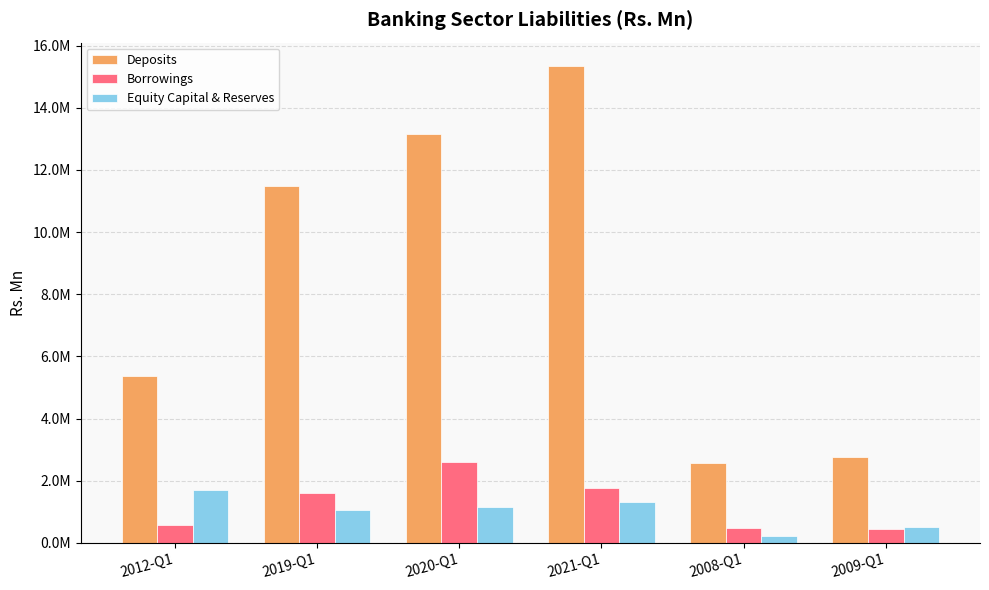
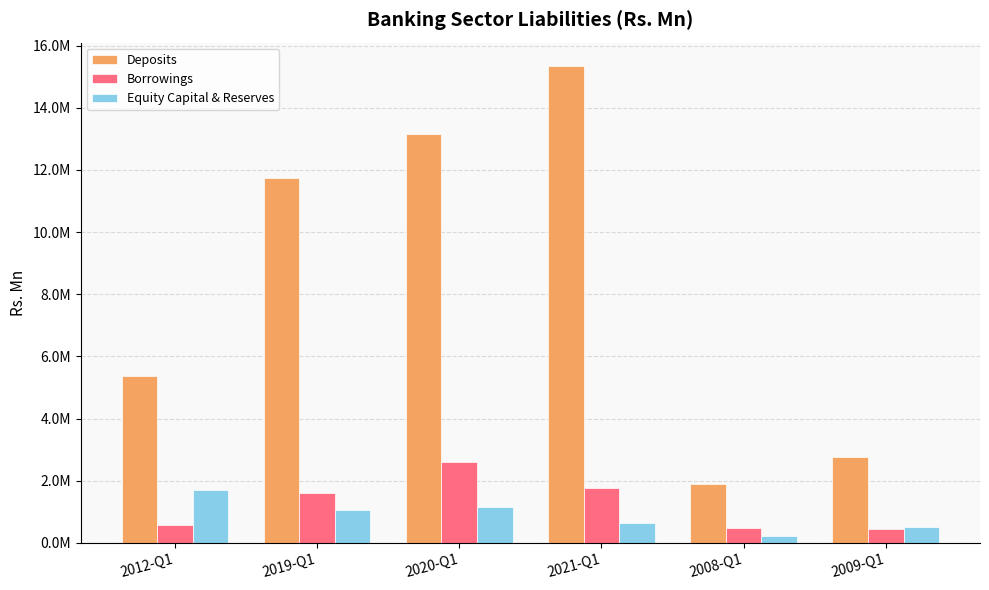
Deposits, 2019-Q1: 11500000 -> 11700000
Equity Capital & Reserves, 2021-Q1: 1300000 -> 600000
Deposits, 2008-Q1: 2600000 -> 1900000
